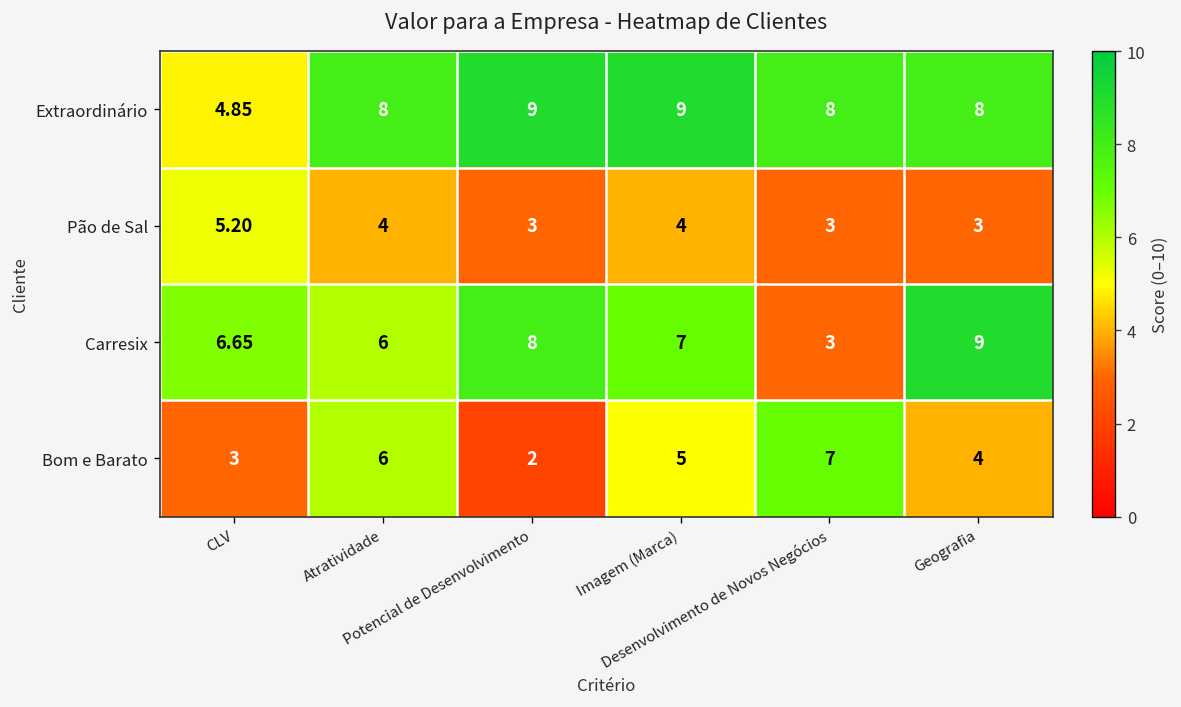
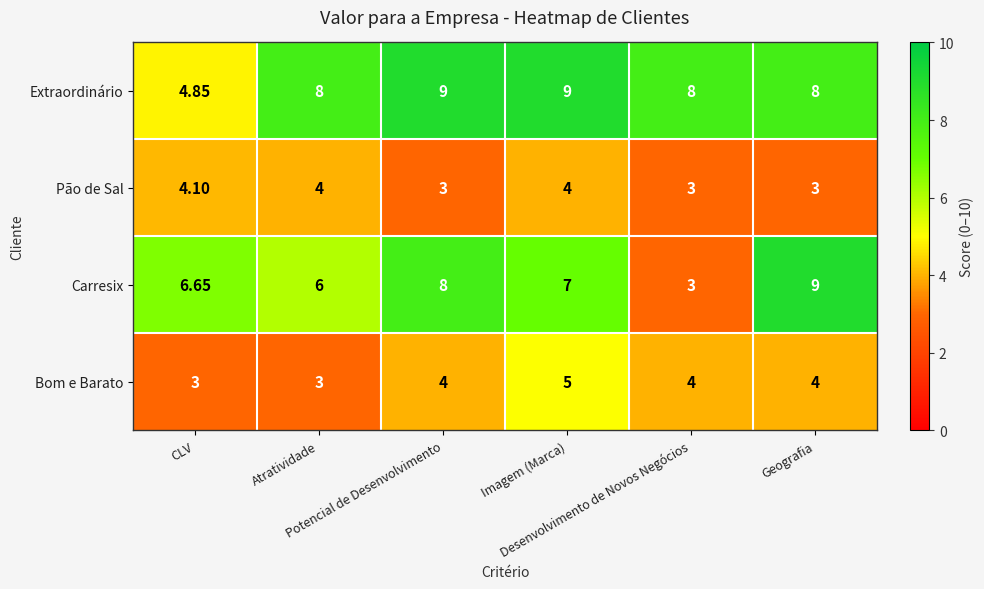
Pão de Sal, CLV: 5.20 -> 4.10
Bom e Barato, Atratividade: 6 -> 3
Bom e Barato, Potencial de Desenvolvimento: 2 -> 4
Bom e Barato, Desenvolvimento de Novos Negócios: 7 -> 4
